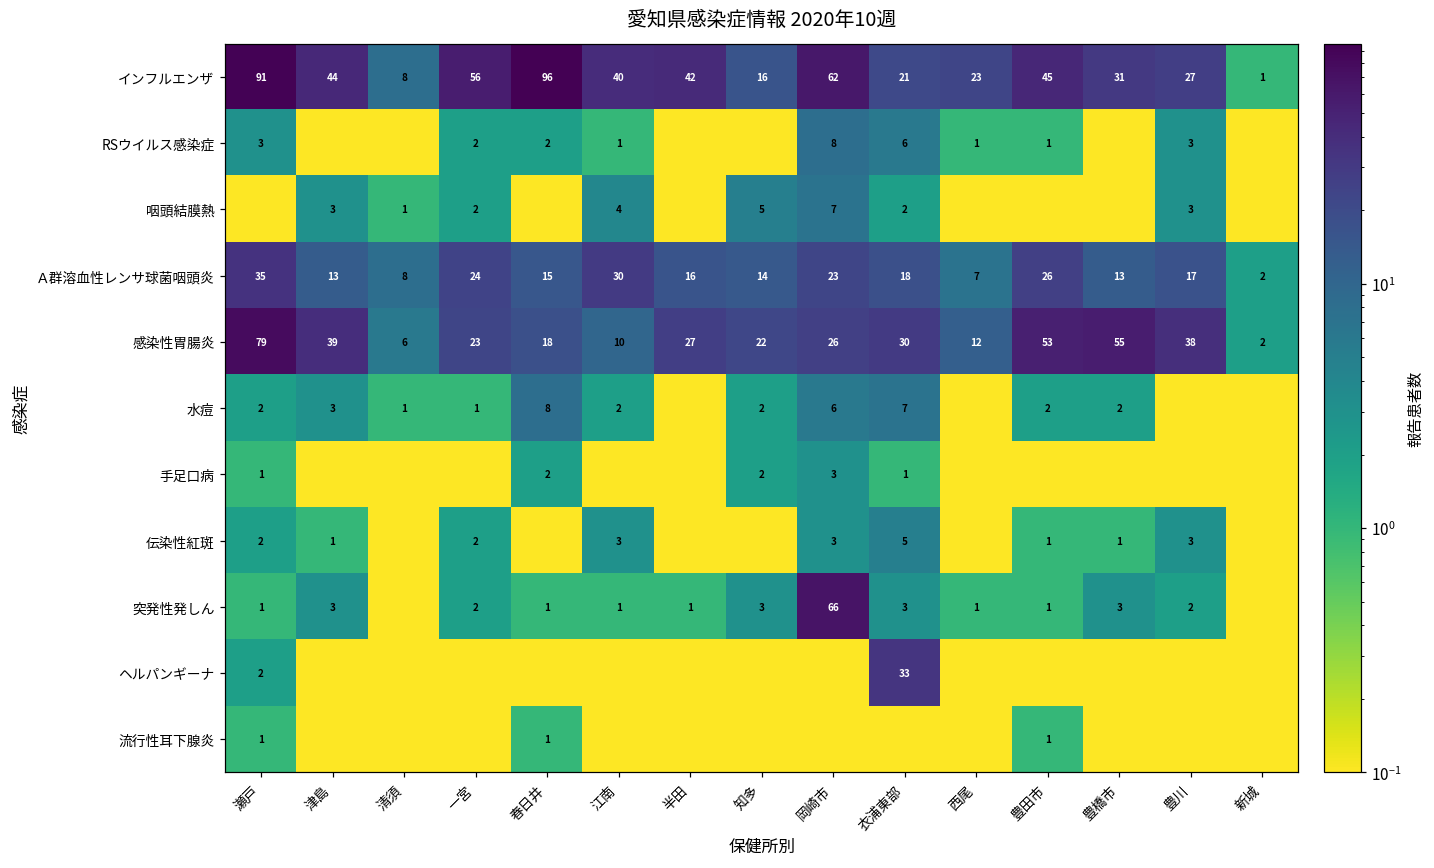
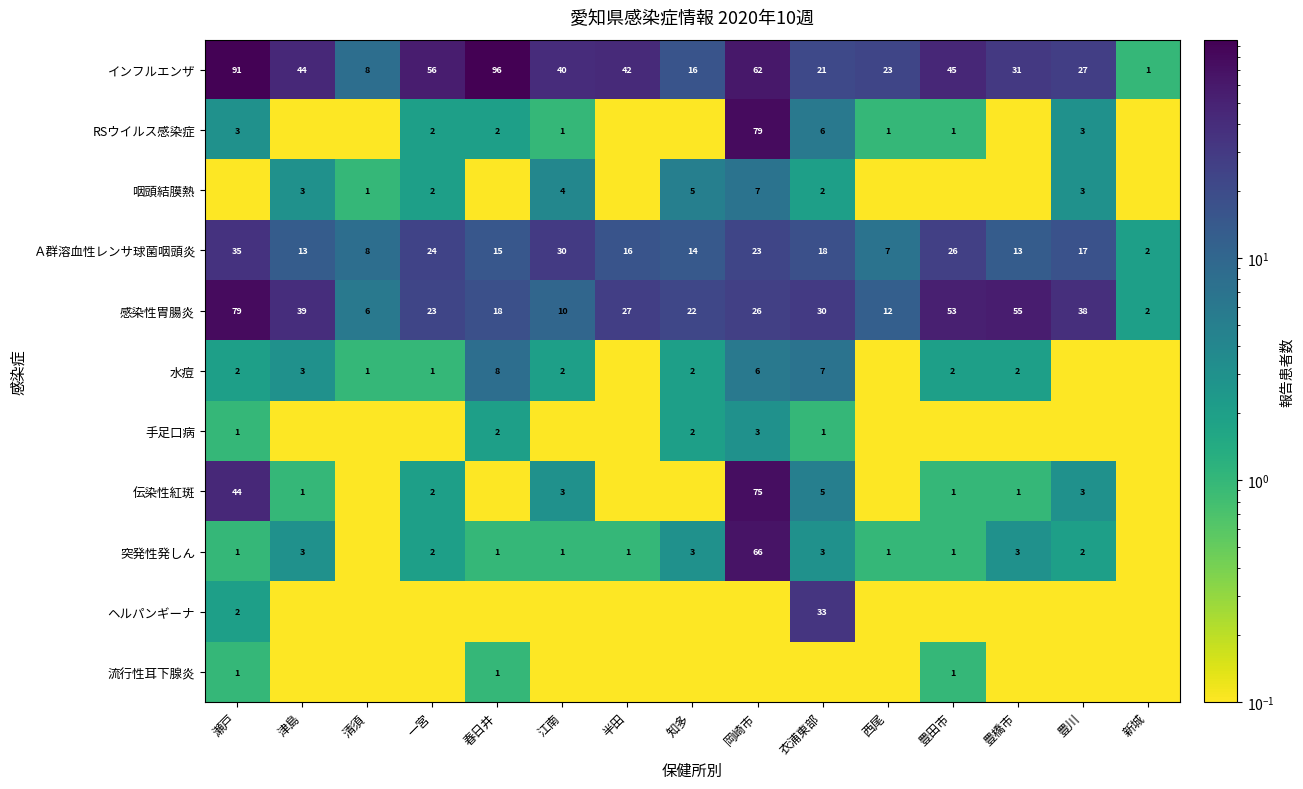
RSウイルス感染症, 岡崎市: 8 -> 79
伝染性紅斑, 瀬戸: 2 -> 44
伝染性紅斑, 岡崎市: 3 -> 75
